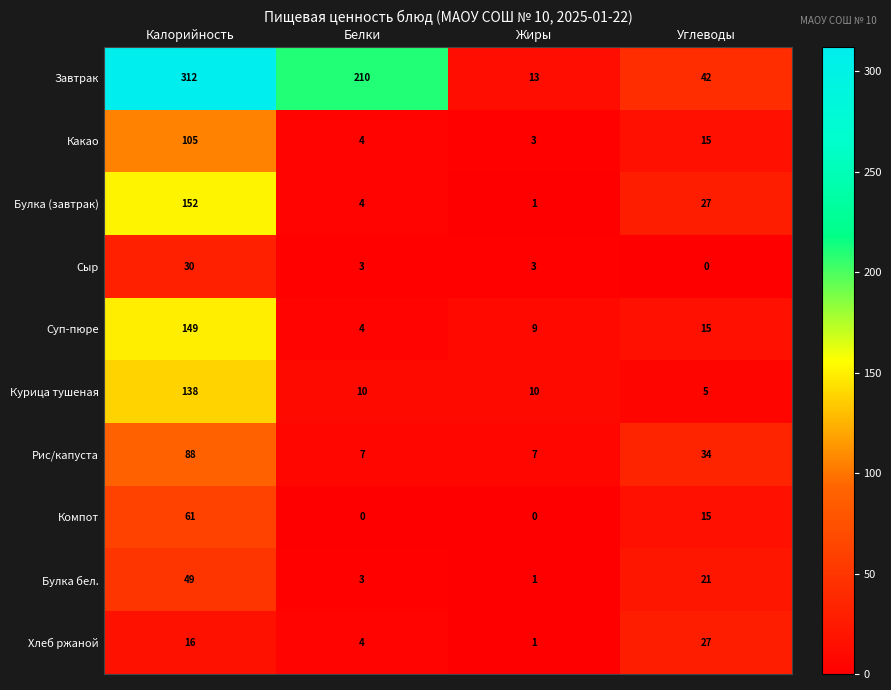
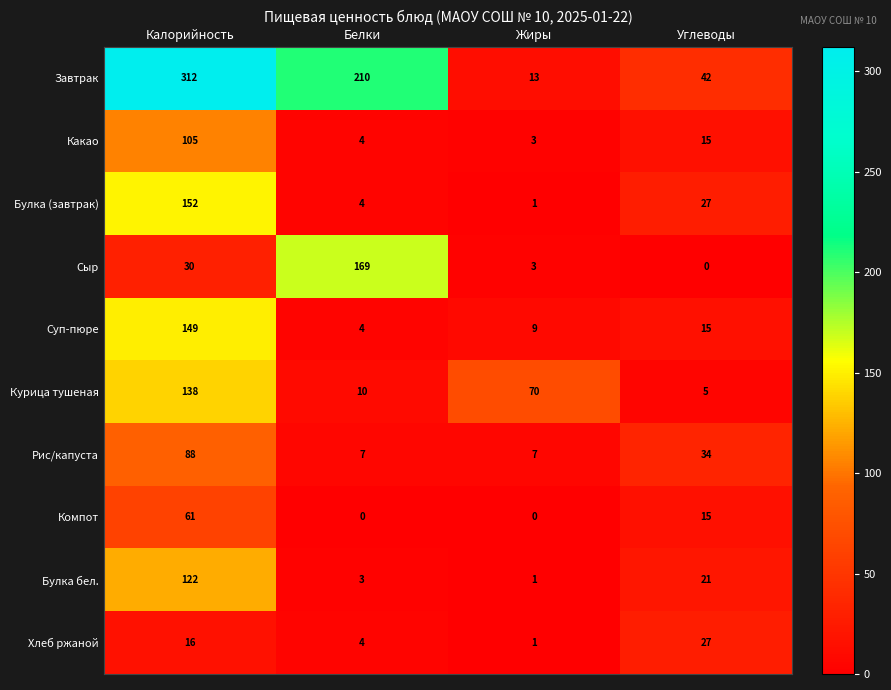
Сыр, Белки: 3 -> 169
Курица тушеная, Жиры: 10 -> 70
Булка бел., Калорийность: 49 -> 122
